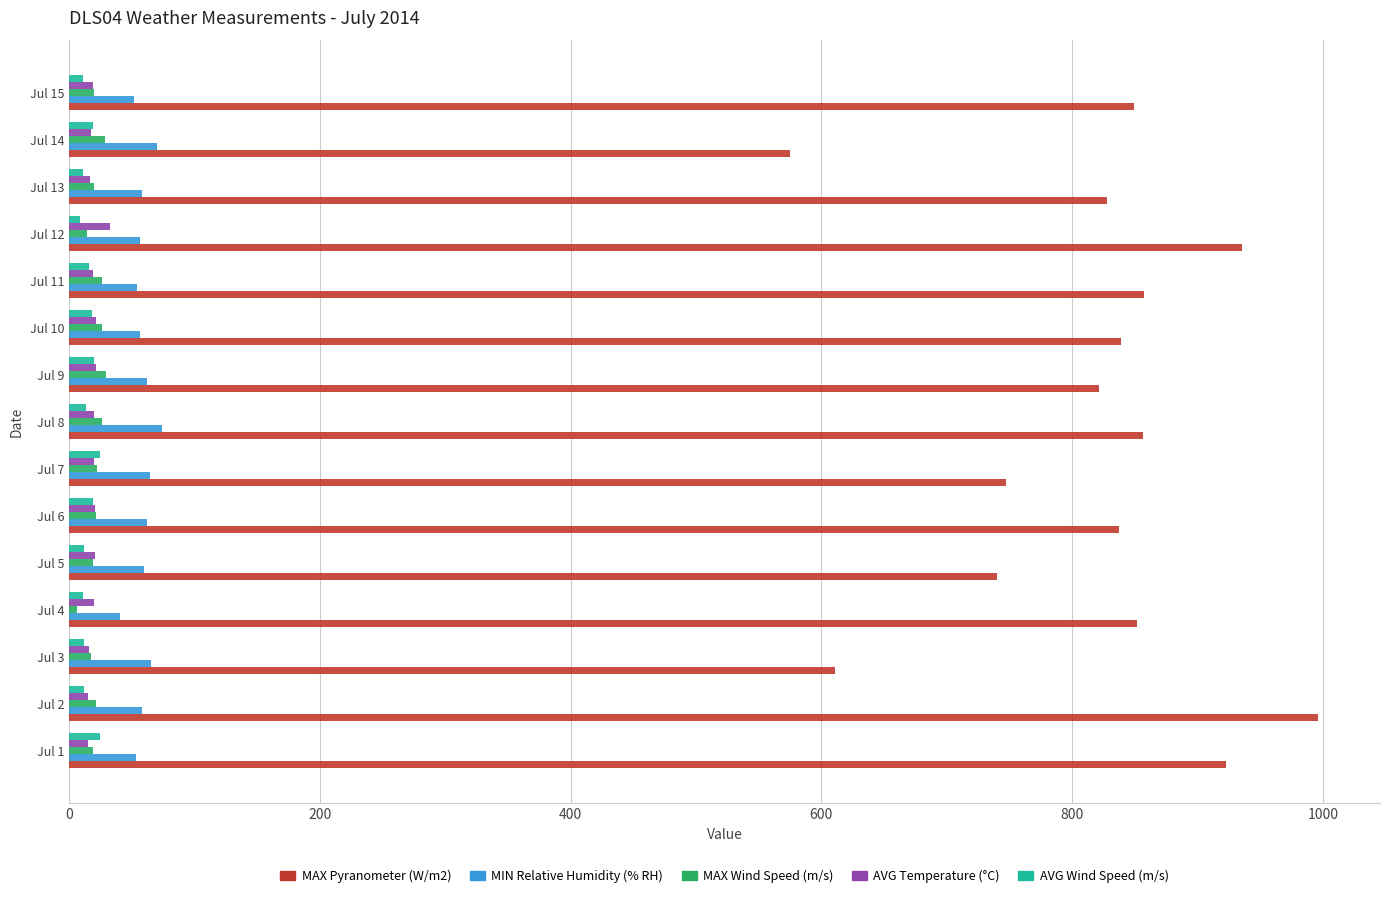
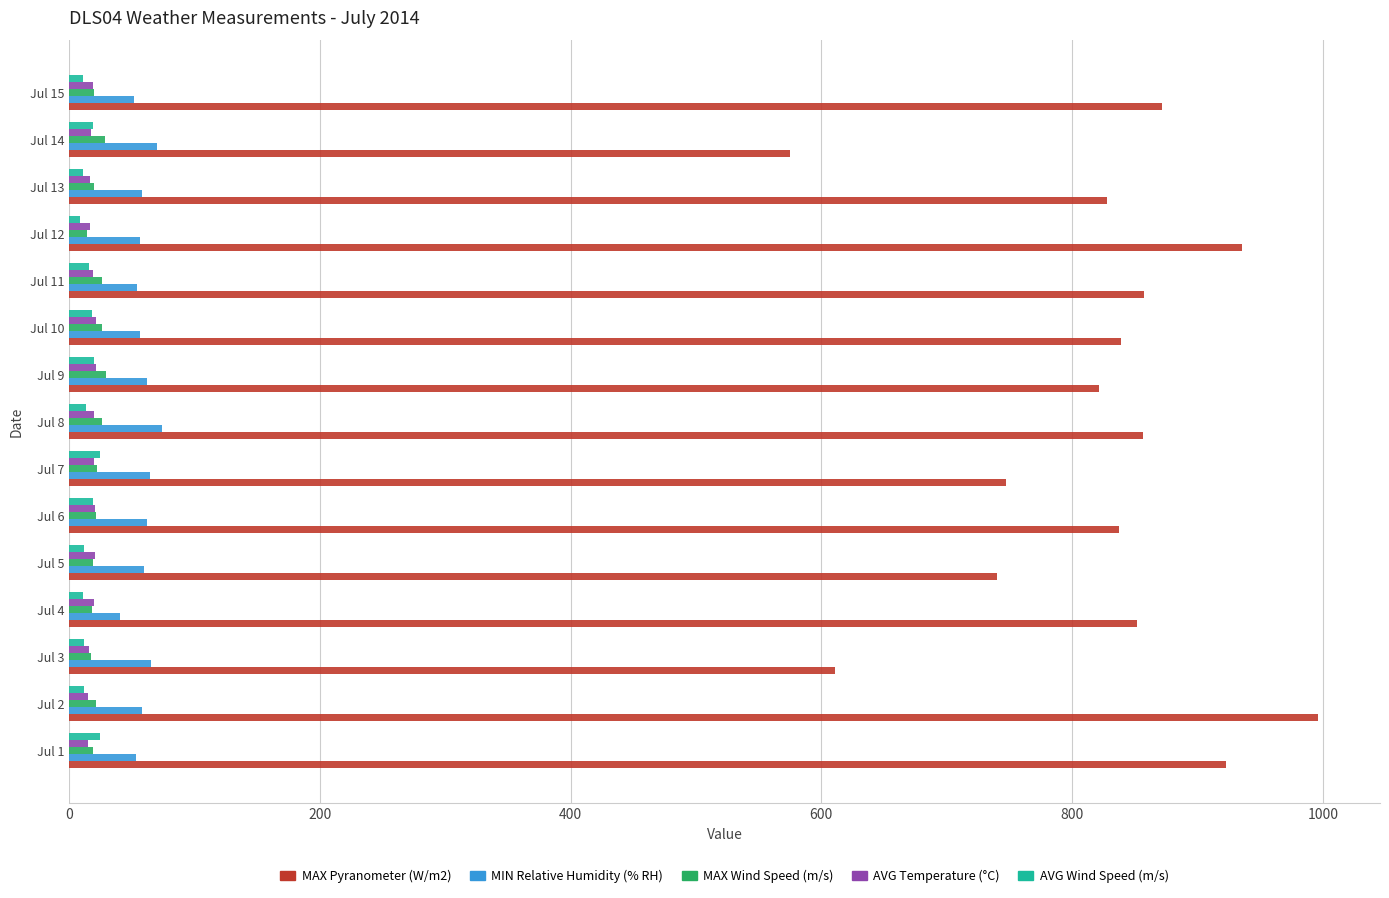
MAX Pyranometer (W/m2), Jul 15: 849 -> 872
AVG Temperature (°C), Jul 12: 32 -> 17
MAX Wind Speed (m/s), Jul 4: 6 -> 19
